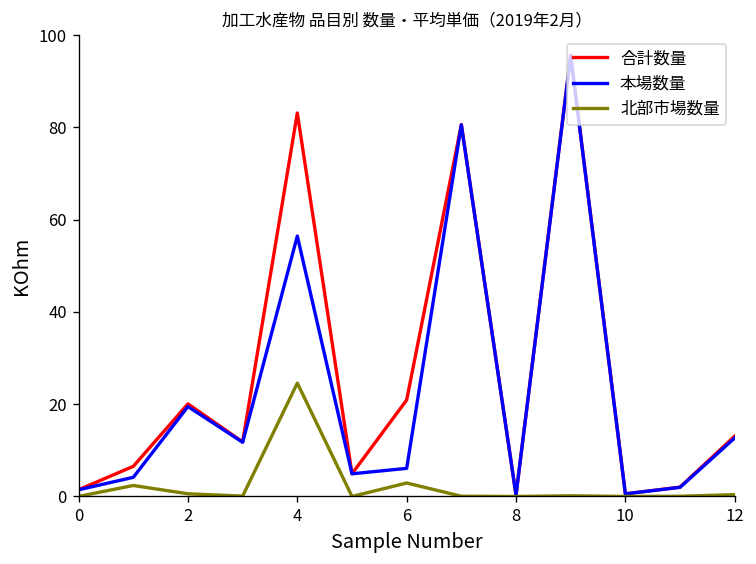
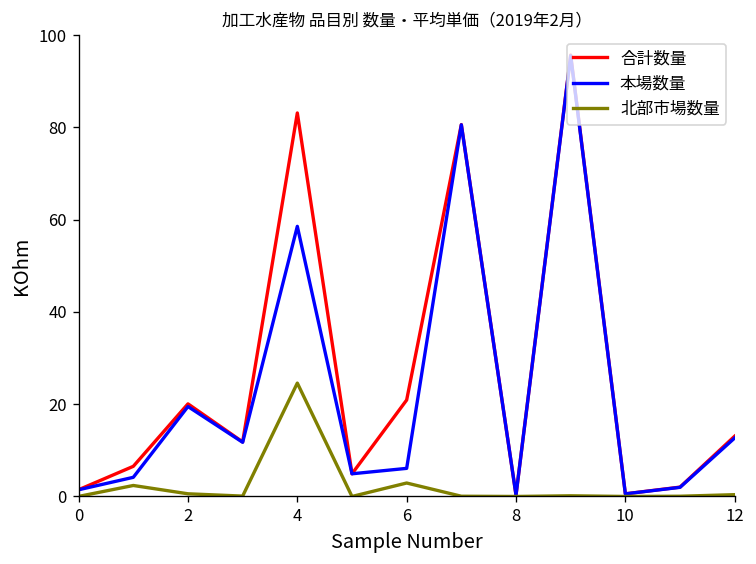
本場数量, 4: 56 -> 59
